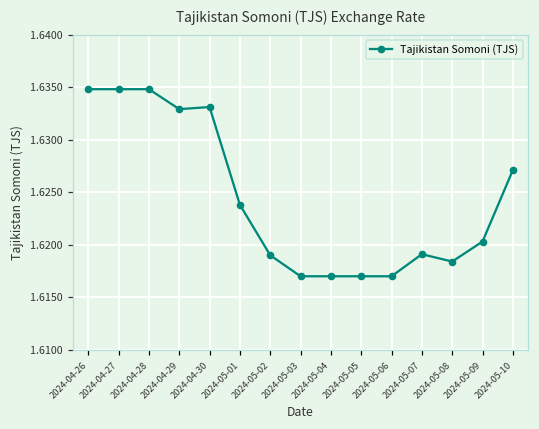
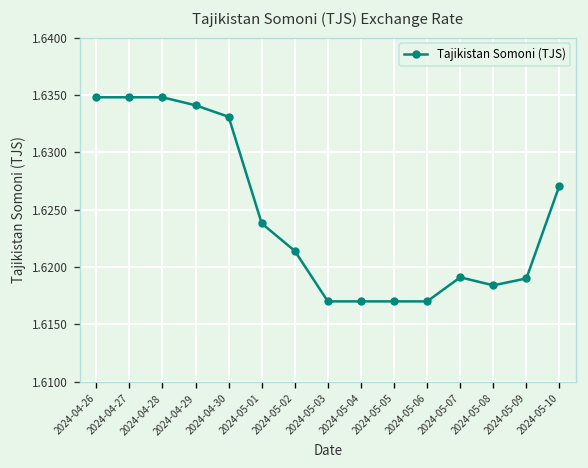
2024-04-29: 1.633 -> 1.634
2024-05-02: 1.619 -> 1.621
2024-05-09: 1.620 -> 1.619
